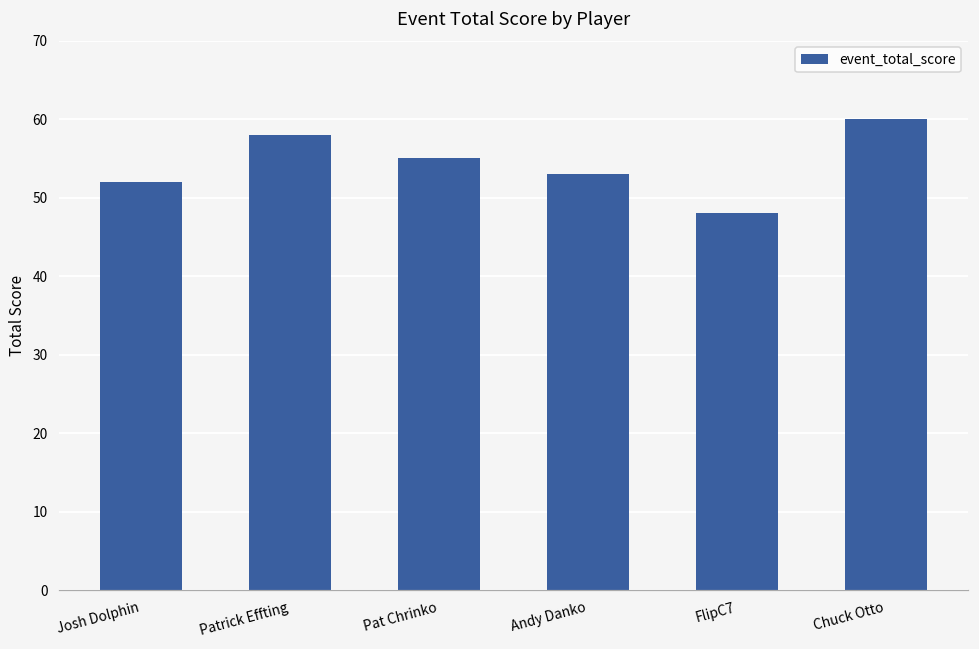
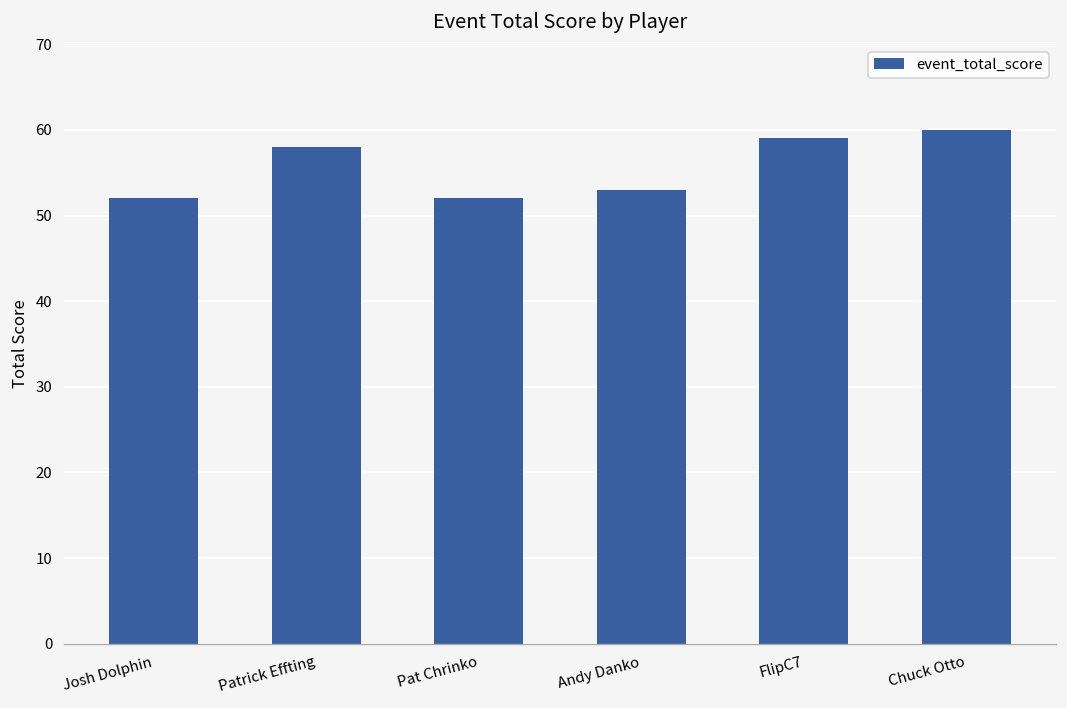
Pat Chrinko: 55 -> 52
FlipC7: 48 -> 59
